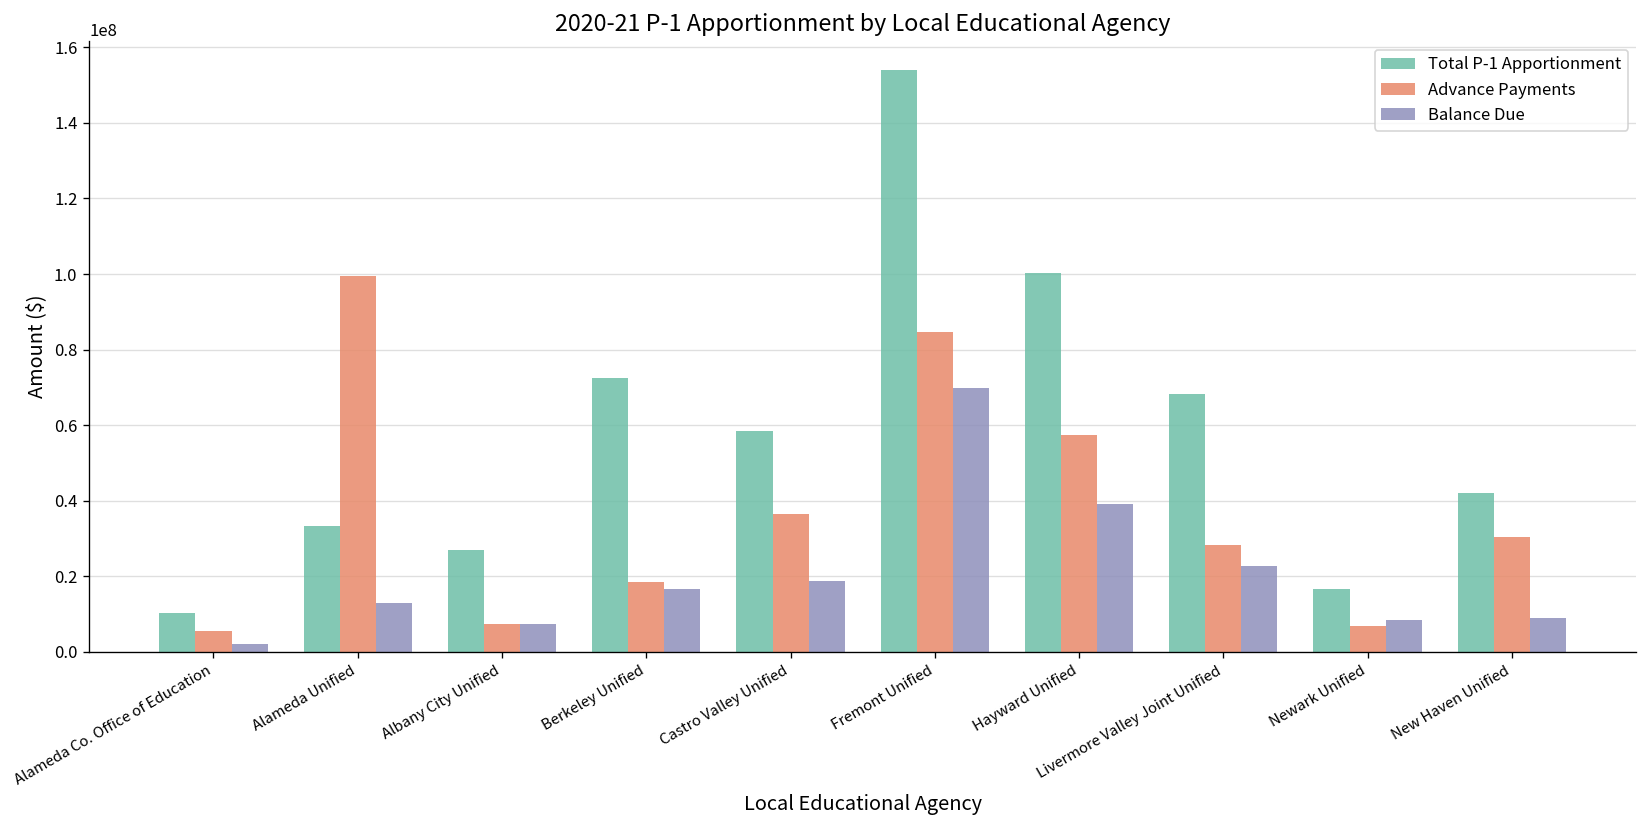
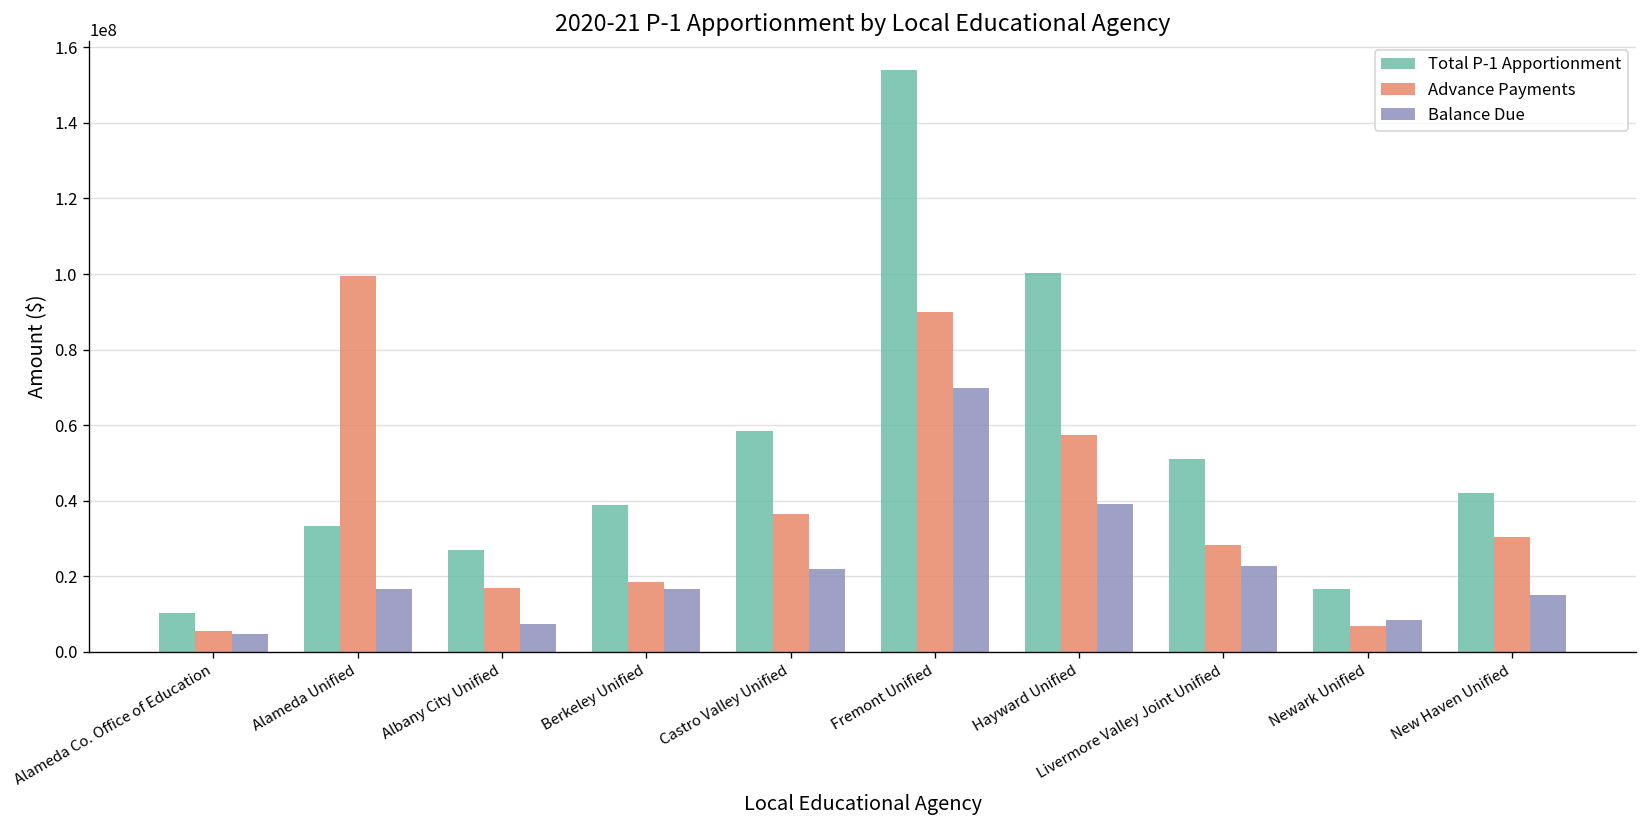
Balance Due, Alameda Co. Office of Education: 2000000 -> 5000000
Balance Due, Alameda Unified: 13000000 -> 17000000
Advance Payments, Albany City Unified: 7000000 -> 17000000
Total P-1 Apportionment, Berkeley Unified: 73000000 -> 39000000
Balance Due, Castro Valley Unified: 19000000 -> 22000000
Advance Payments, Fremont Unified: 85000000 -> 90000000
Total P-1 Apportionment, Livermore Valley Joint Unified: 68000000 -> 51000000
Balance Due, New Haven Unified: 9000000 -> 15000000
